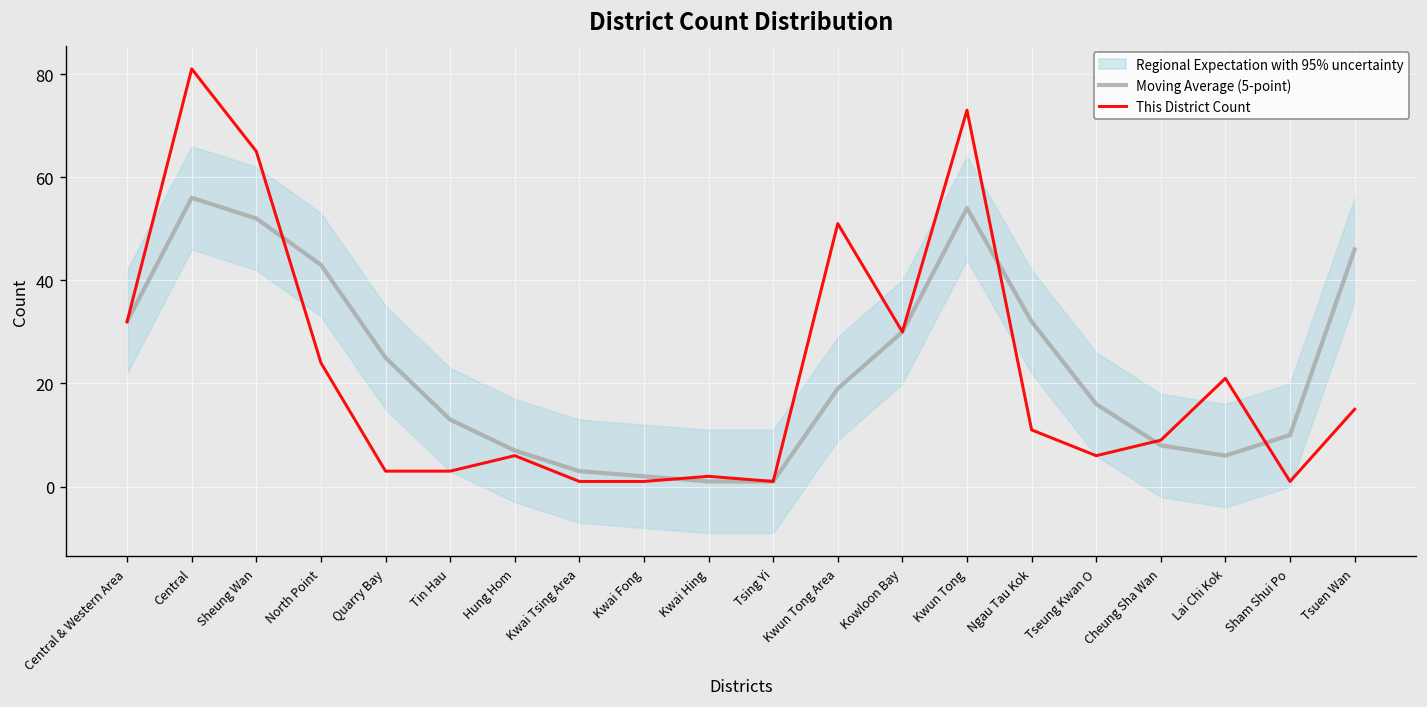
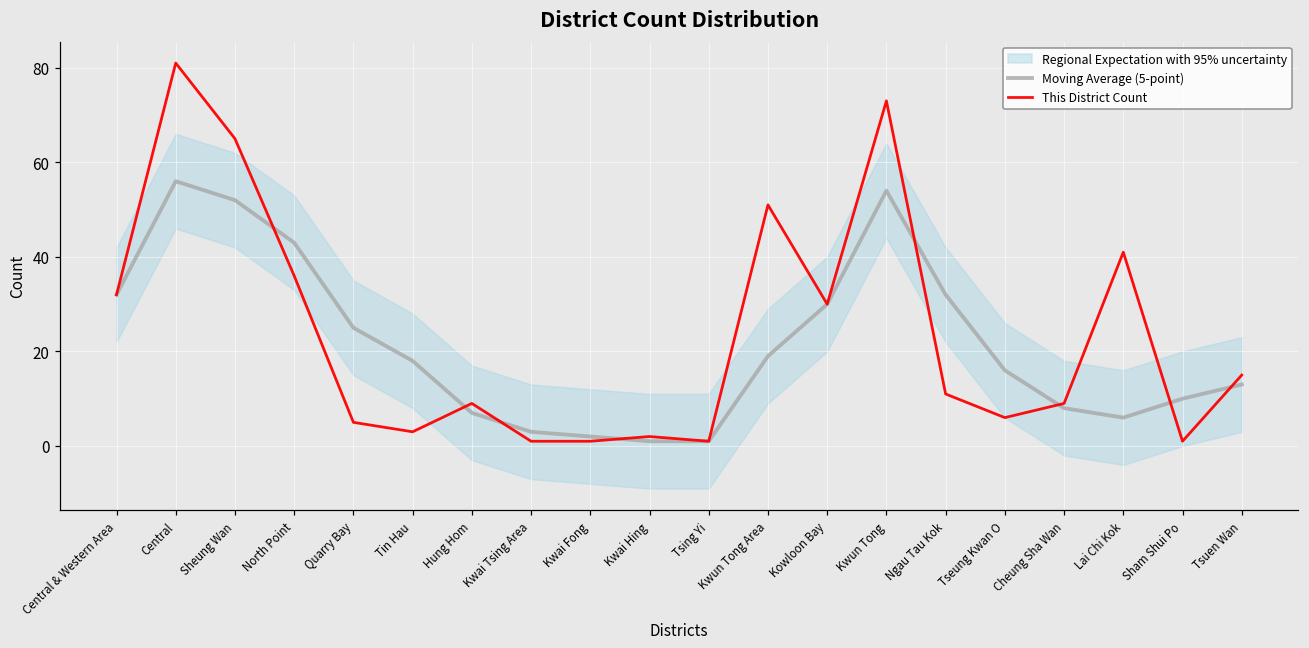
This District Count, North Point: 24 -> 36
This District Count, Quarry Bay: 3 -> 5
Moving Average (5-point), Tin Hau: 13 -> 18
This District Count, Hung Hom: 6 -> 9
This District Count, Lai Chi Kok: 21 -> 41
Moving Average (5-point), Tsuen Wan: 46 -> 13
